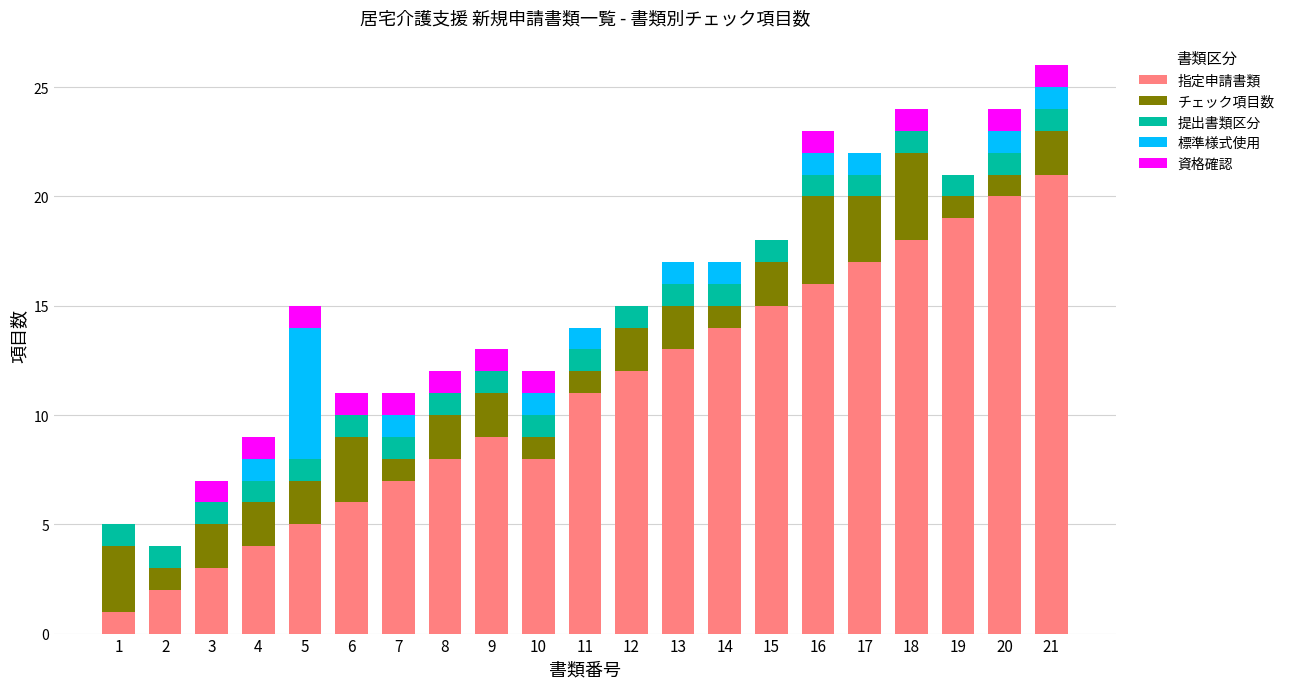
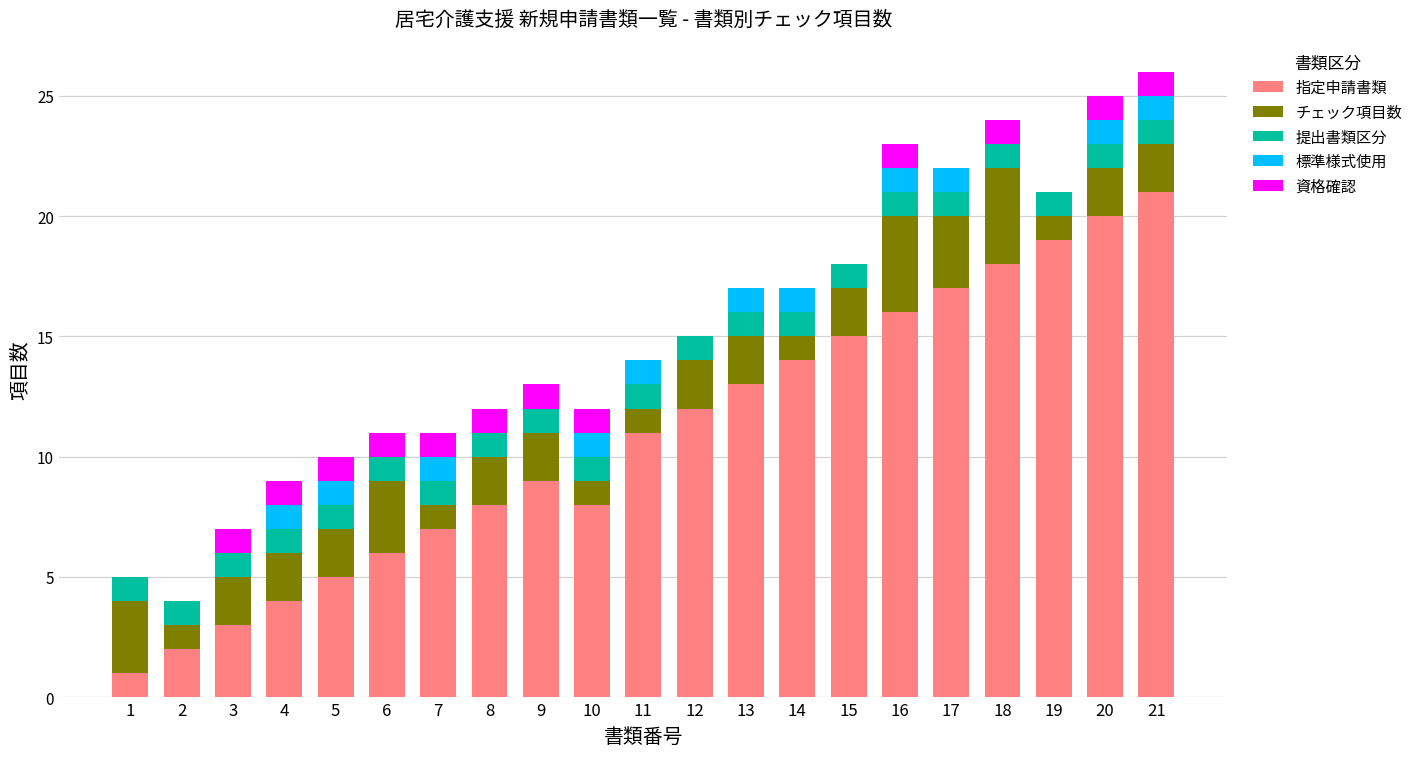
標準様式使用, 5: 6 -> 1
チェック項目数, 20: 1 -> 2
